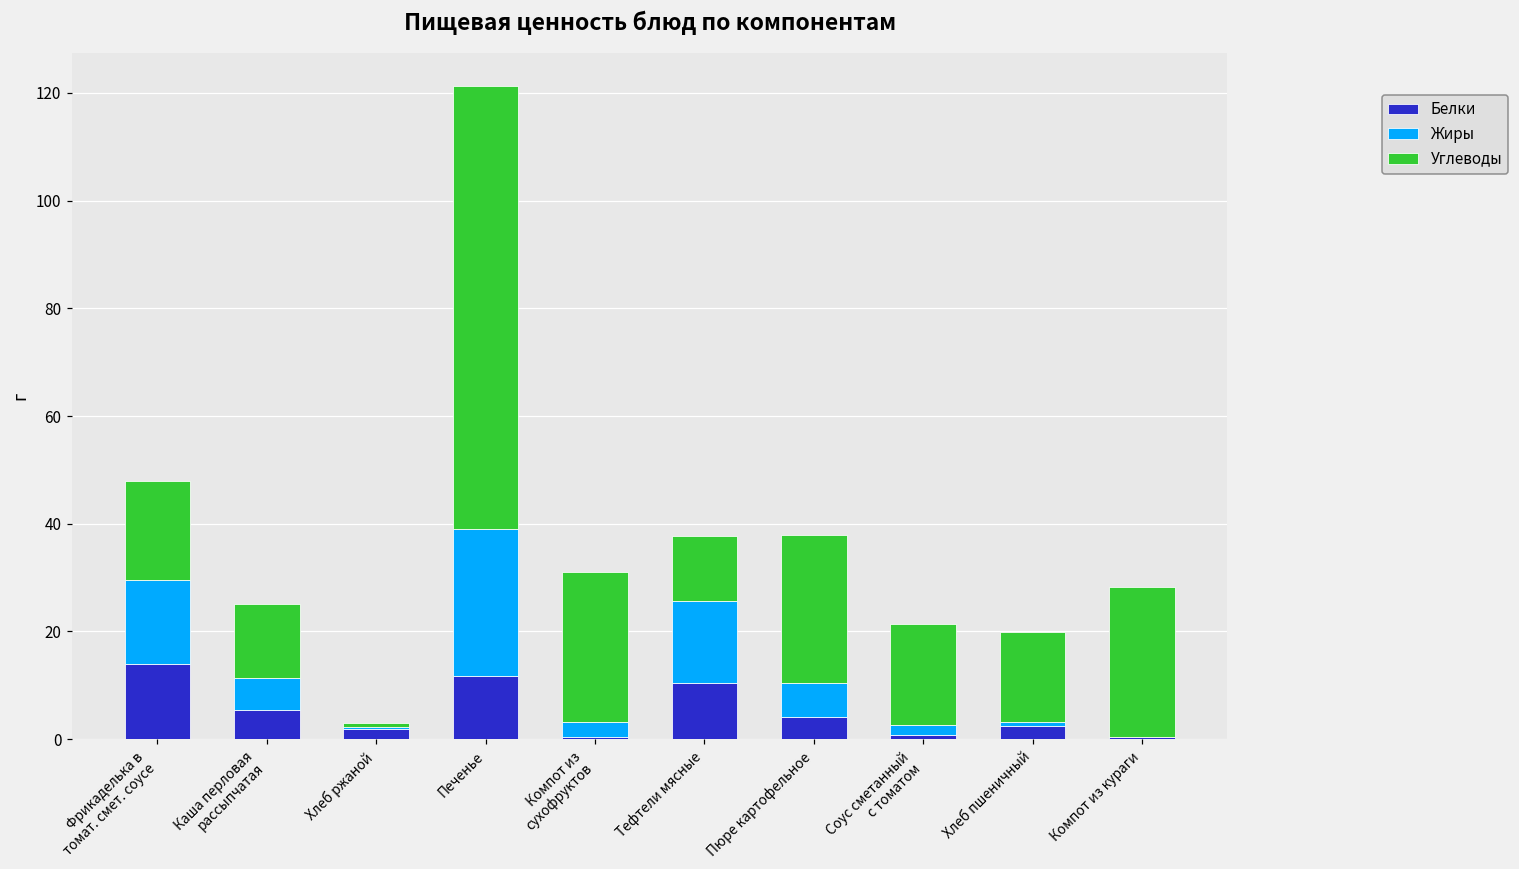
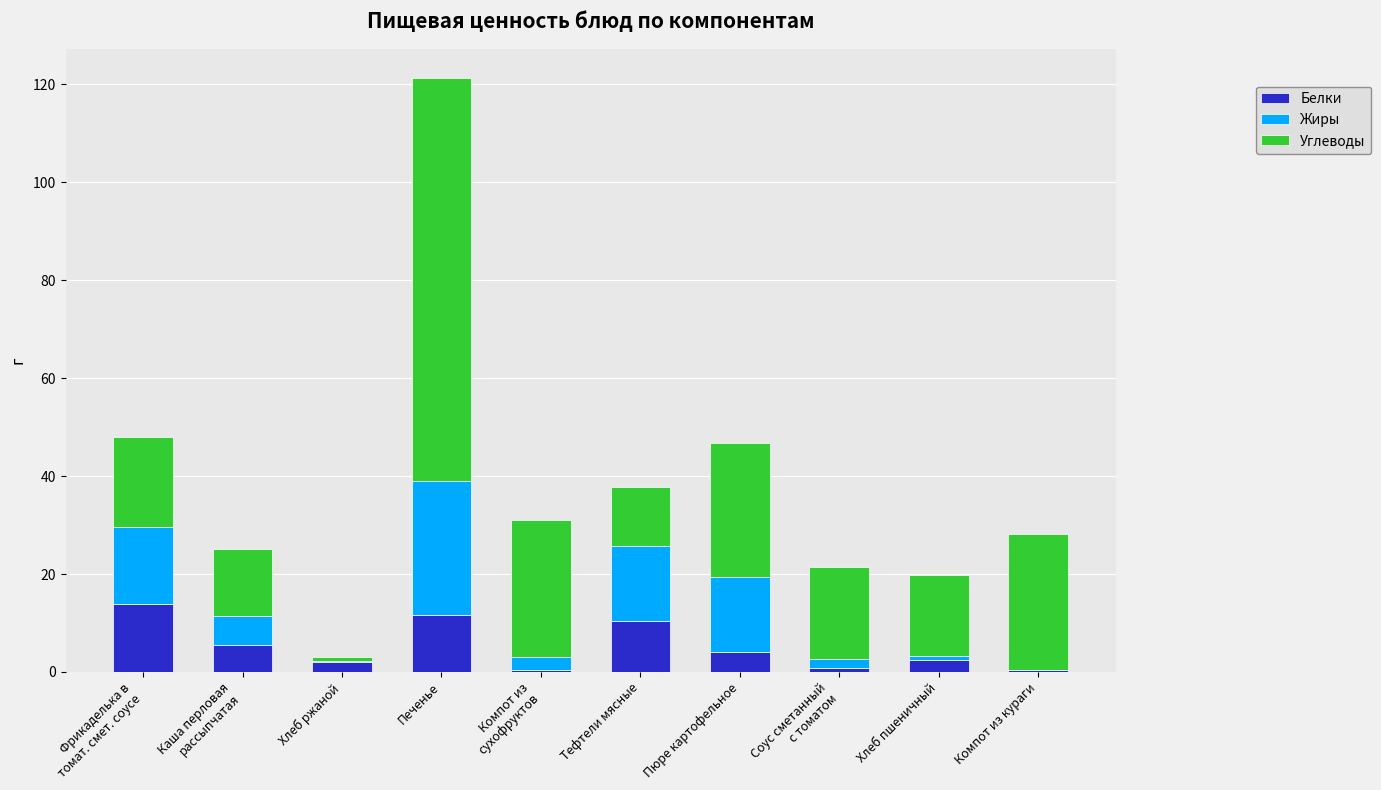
Жиры, Пюре картофельное: 6 -> 15
